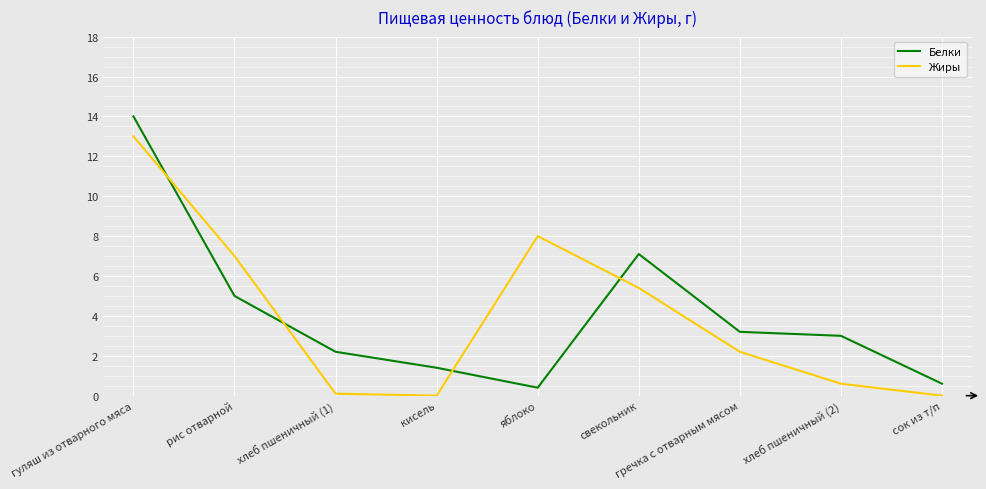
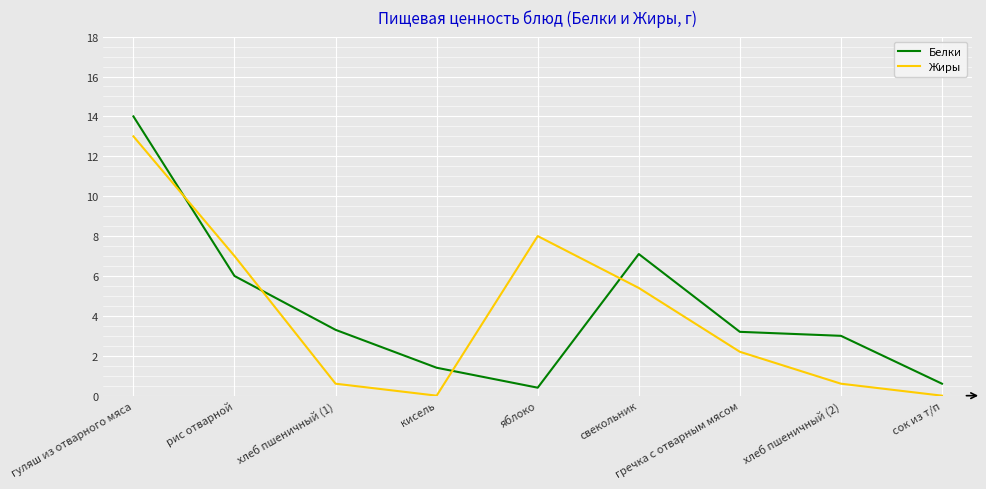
Белки, рис отварной: 5 -> 6
Белки, хлеб пшеничный (1): 2.2 -> 3.3
Жиры, хлеб пшеничный (1): 0.1 -> 0.6
